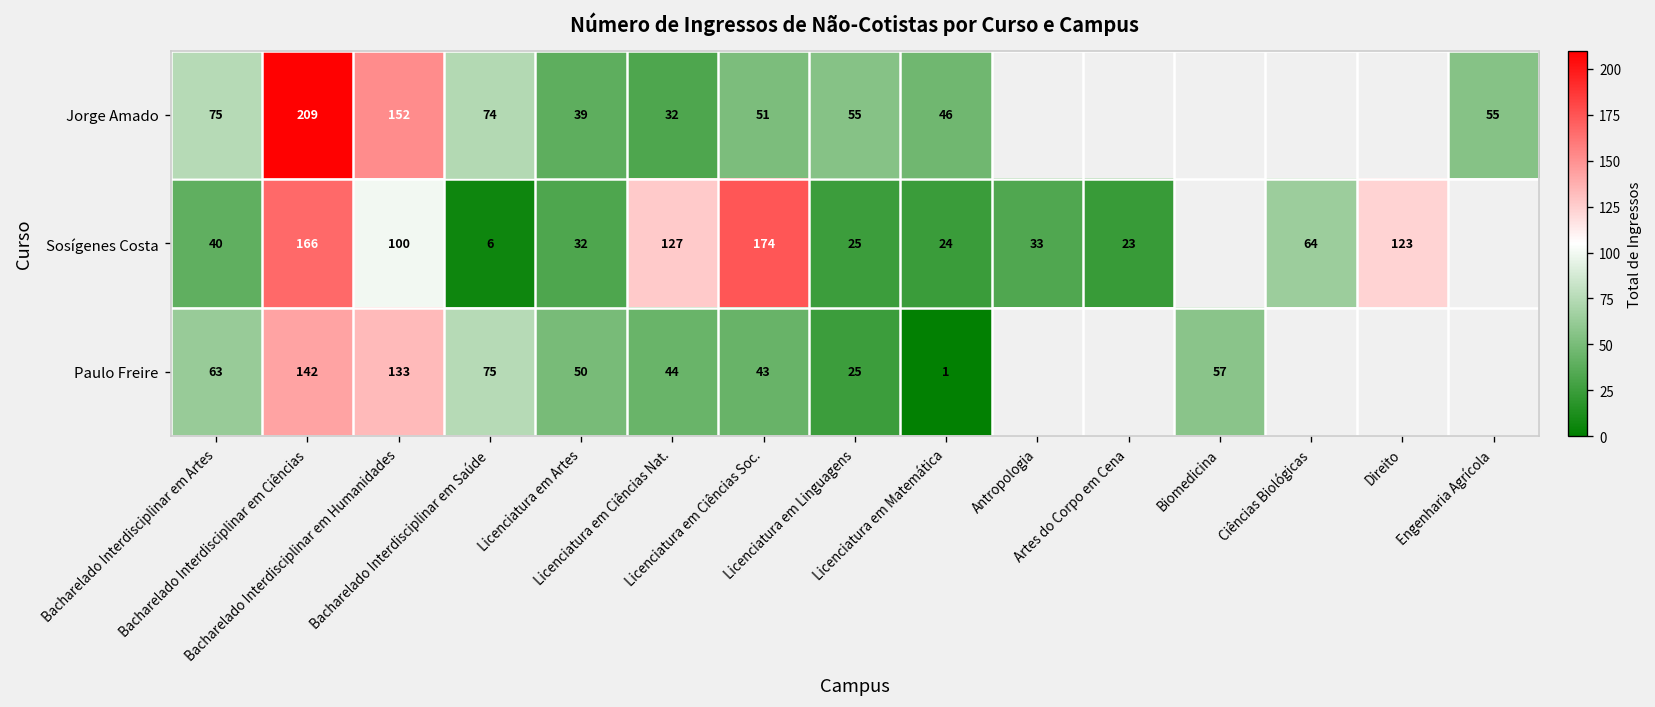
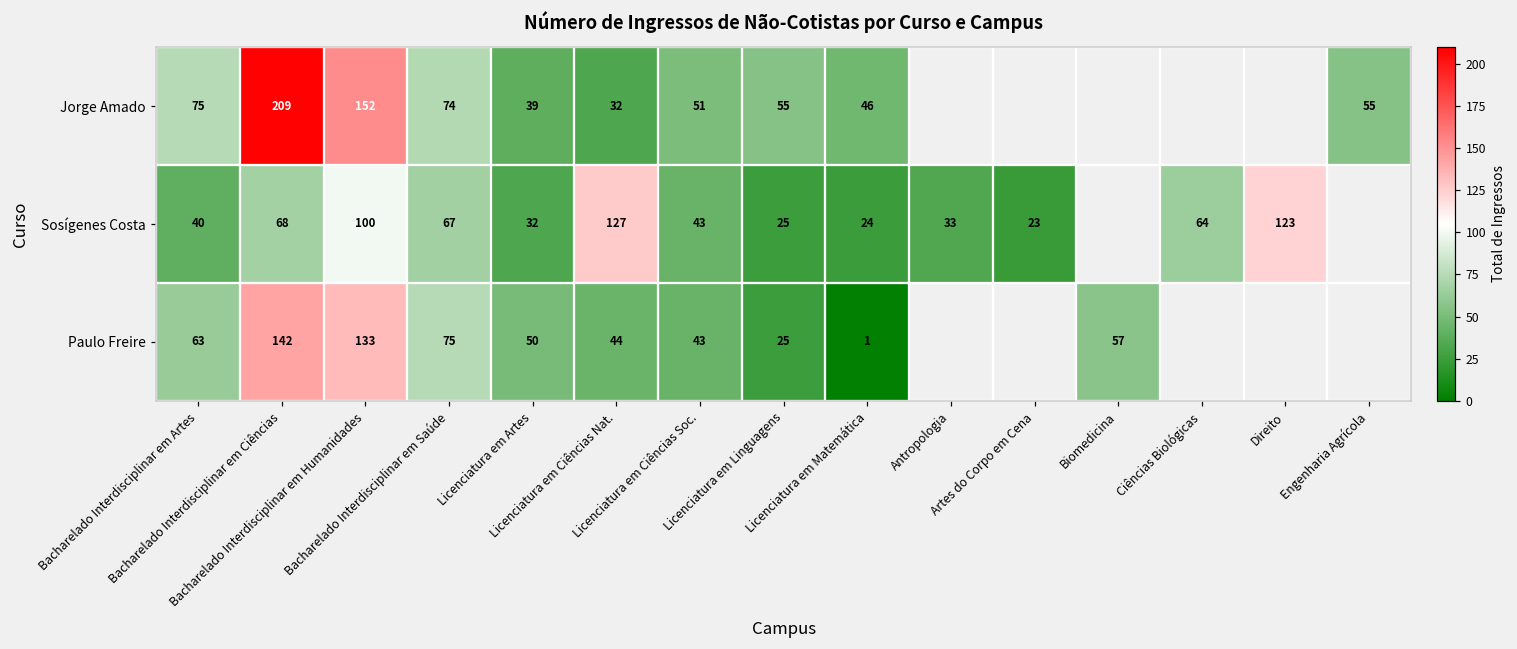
Sosígenes Costa, Bacharelado Interdisciplinar em Ciências: 166 -> 68
Sosígenes Costa, Bacharelado Interdisciplinar em Saúde: 6 -> 67
Sosígenes Costa, Licenciatura em Ciências Soc.: 174 -> 43
